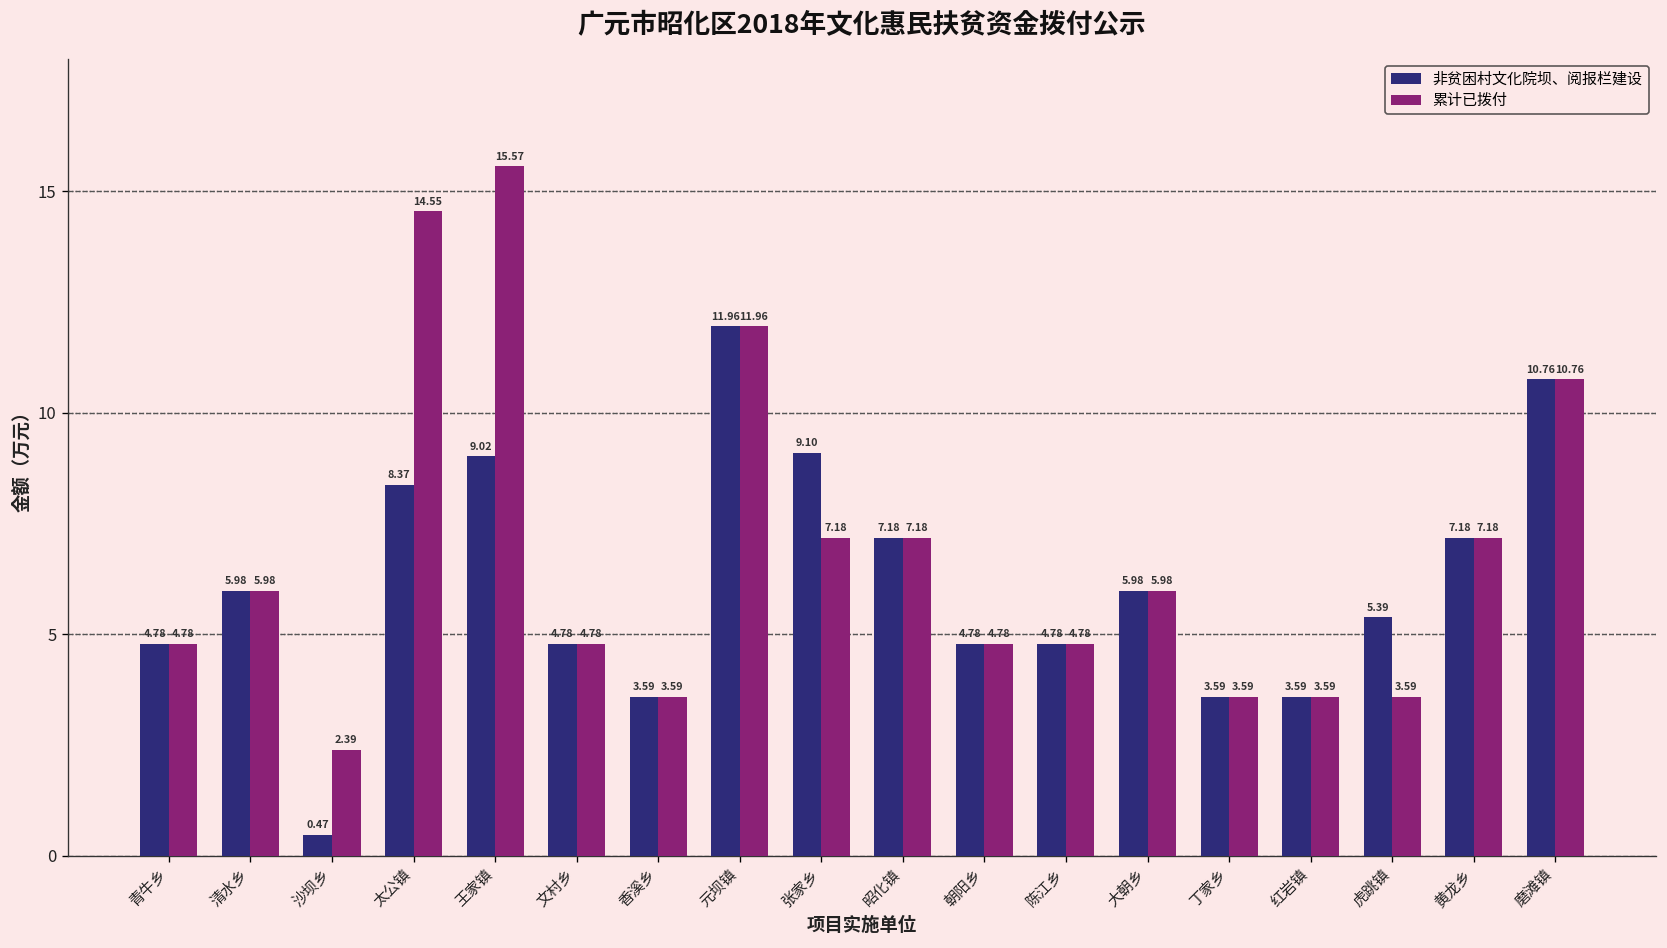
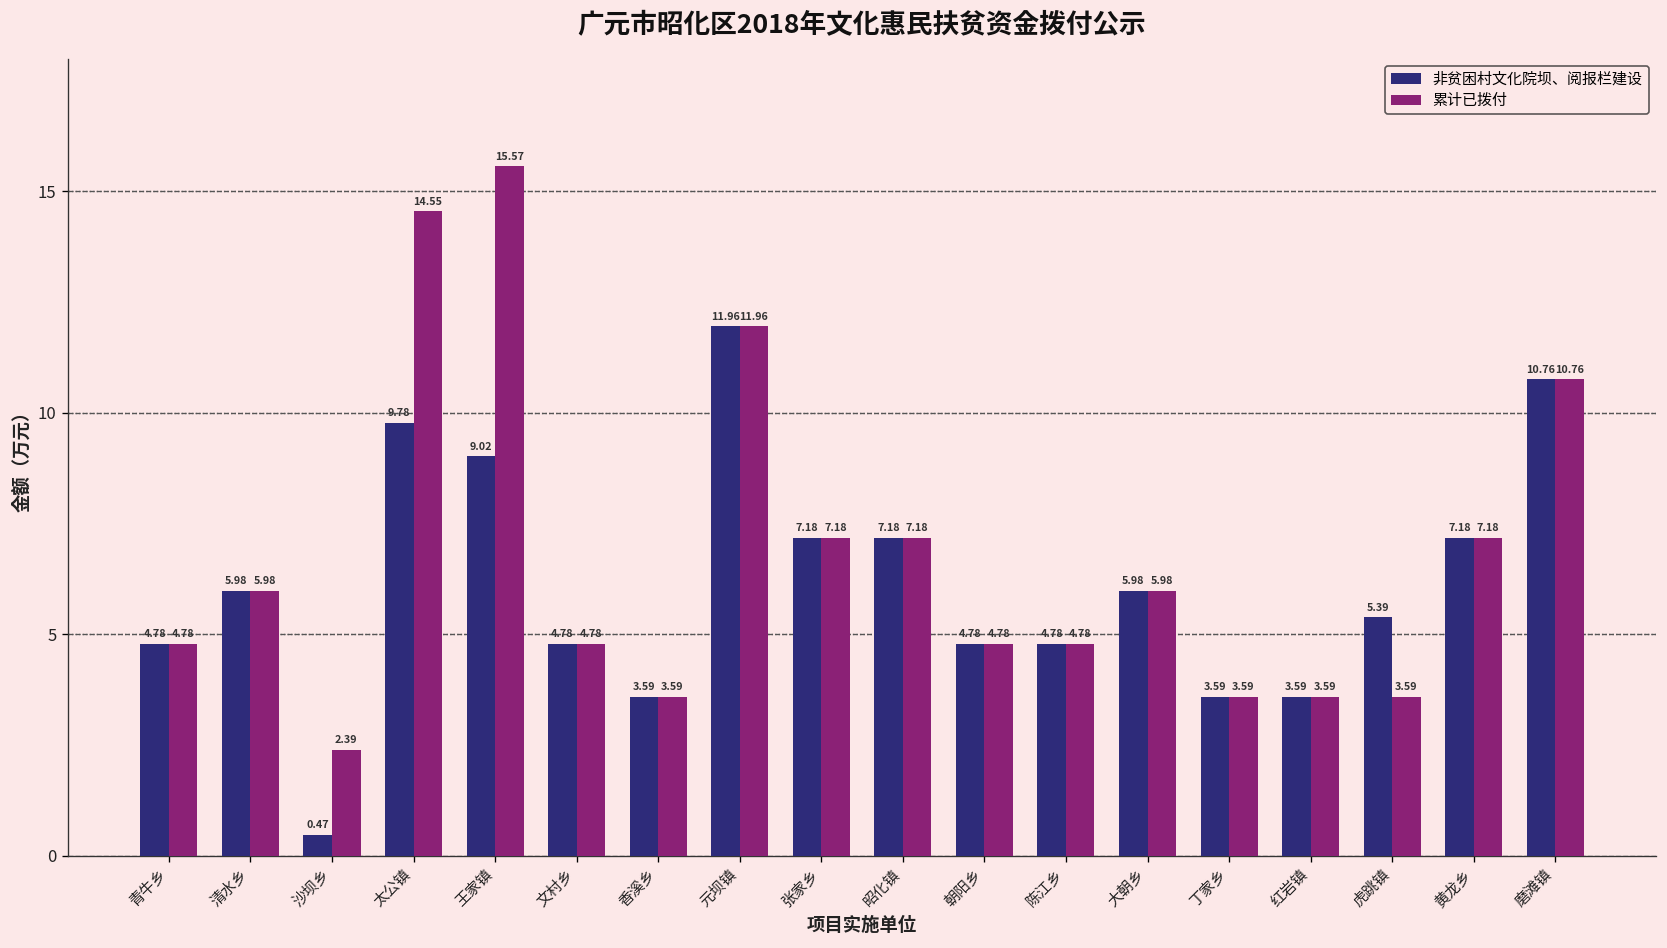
非贫困村文化院坝、阅报栏建设, 太公镇: 8.37 -> 9.78
非贫困村文化院坝、阅报栏建设, 张家乡: 9.10 -> 7.18
